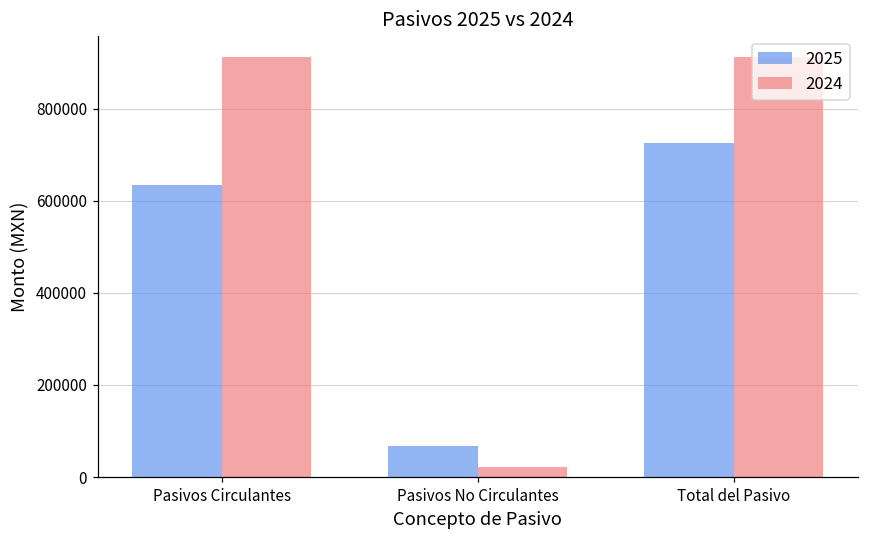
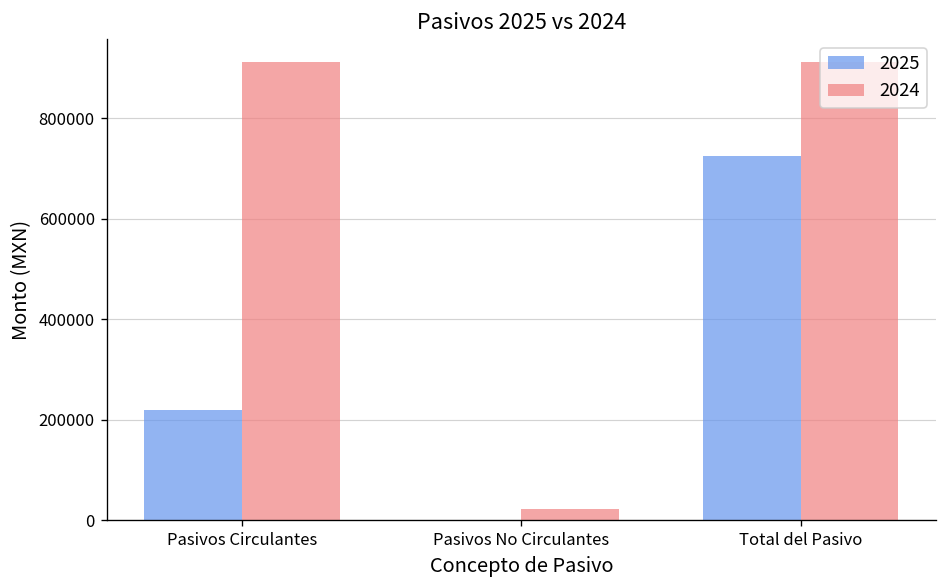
2025, Pasivos Circulantes: 630000 -> 220000
2025, Pasivos No Circulantes: 70000 -> 0
